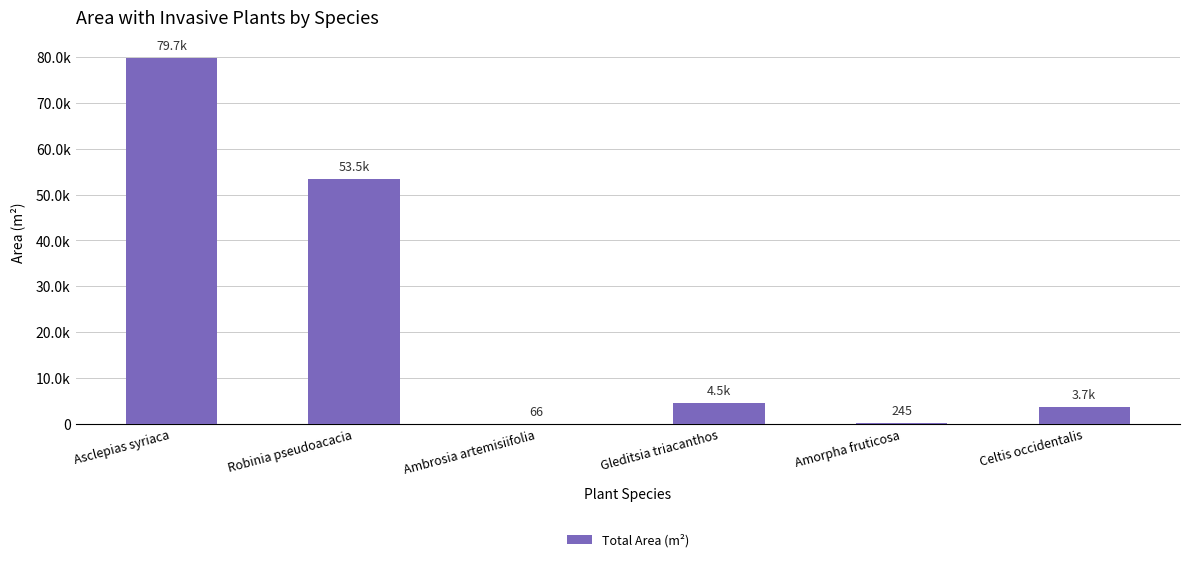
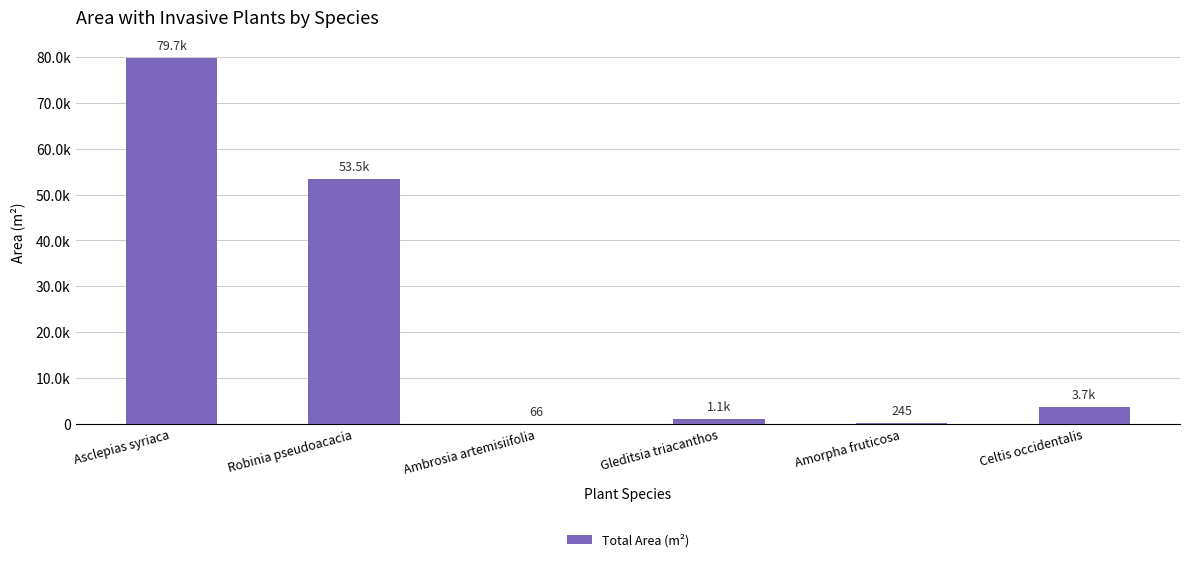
Gleditsia triacanthos: 4.5k -> 1.1k
